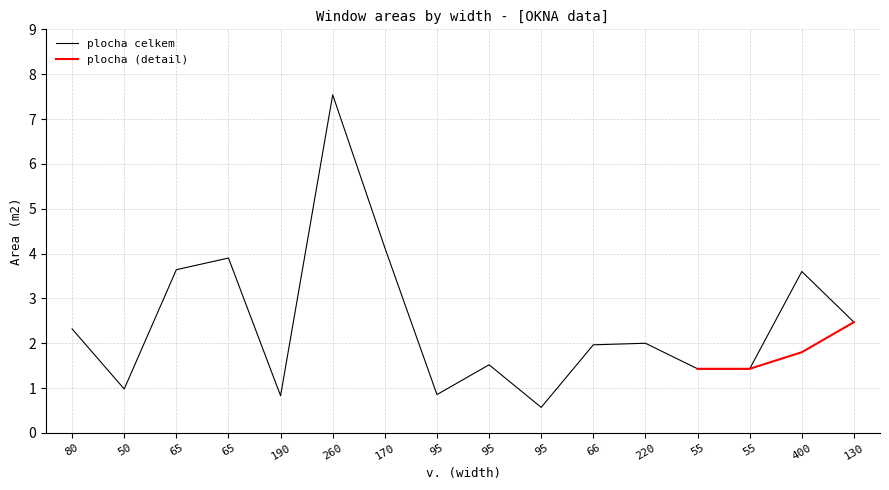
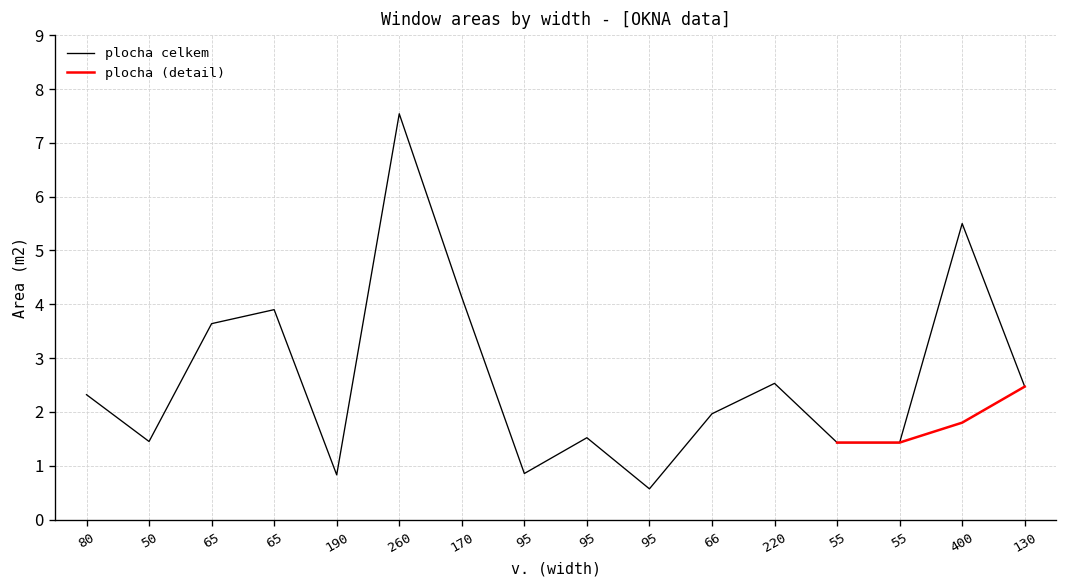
plocha celkem, 50: 1.0 -> 1.5
plocha celkem, 220: 2.0 -> 2.5
plocha celkem, 400: 3.6 -> 5.5
